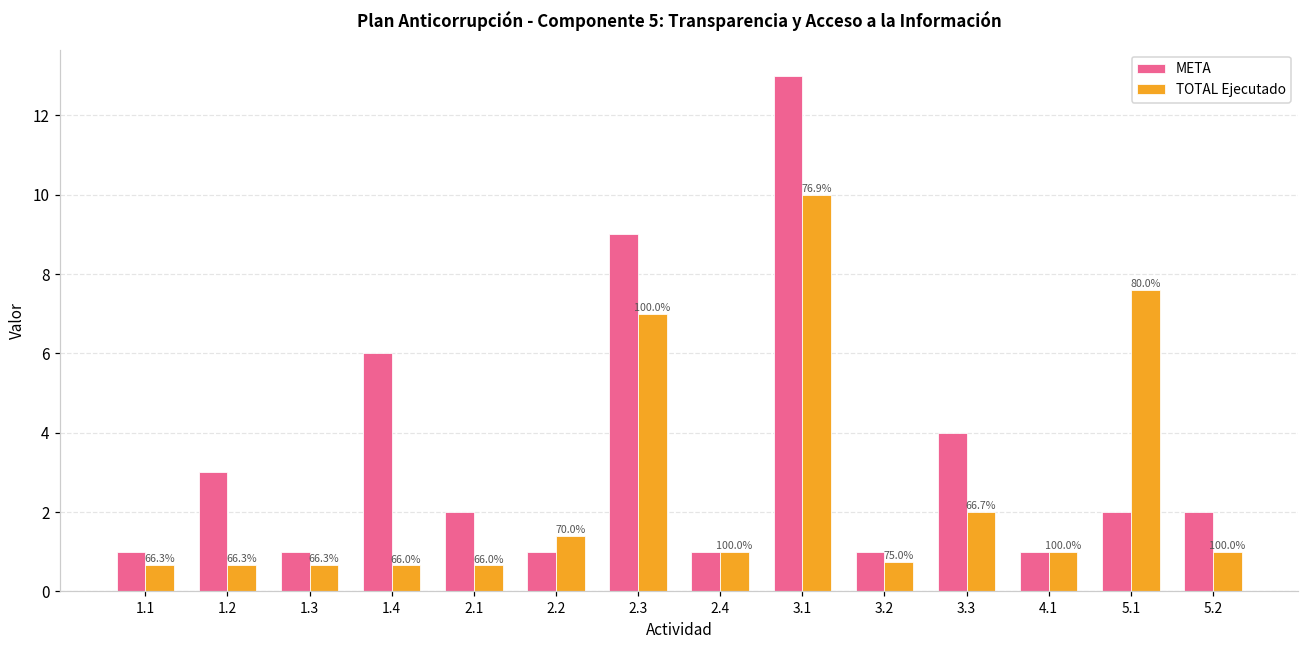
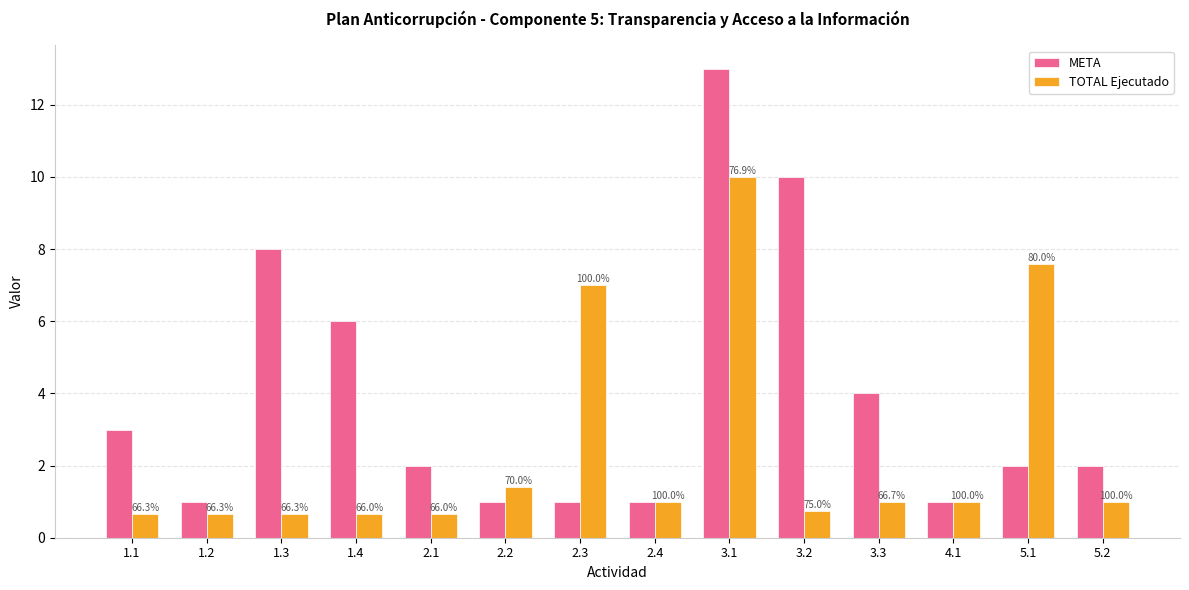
META, 1.1: 1 -> 3
META, 1.2: 3 -> 1
META, 1.3: 1 -> 8
META, 2.3: 9 -> 1
META, 3.2: 1 -> 10
TOTAL Ejecutado, 3.3: 2 -> 1
